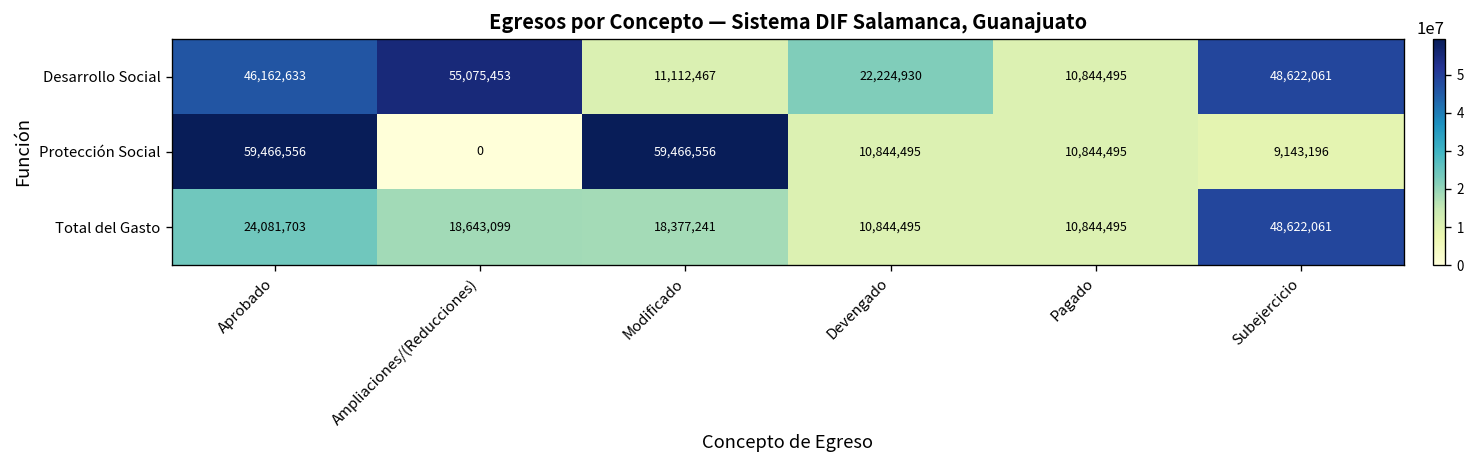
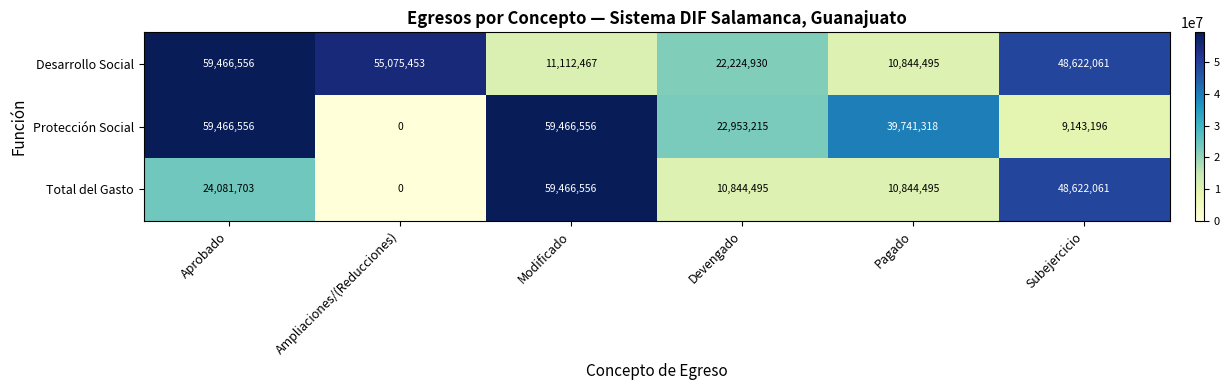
Desarrollo Social, Aprobado: 46,162,633 -> 59,466,556
Protección Social, Devengado: 10,844,495 -> 22,953,215
Protección Social, Pagado: 10,844,495 -> 39,741,318
Total del Gasto, Ampliaciones/(Reducciones): 18,643,099 -> 0
Total del Gasto, Modificado: 18,377,241 -> 59,466,556
